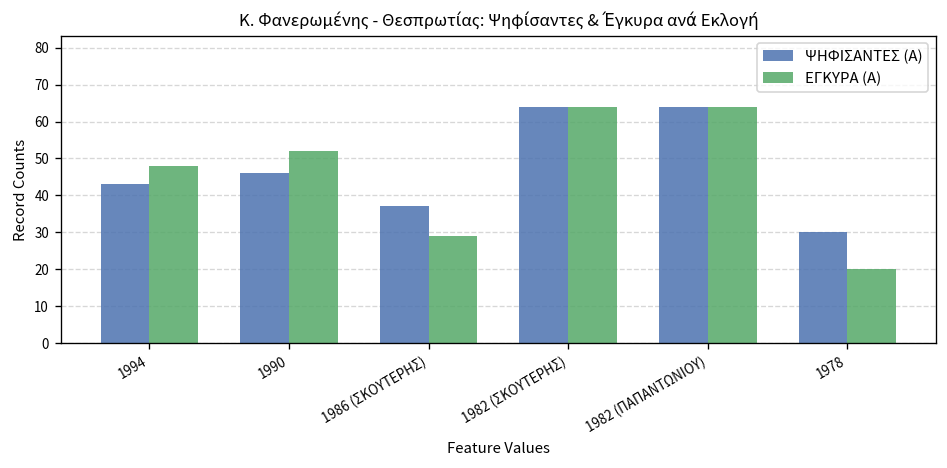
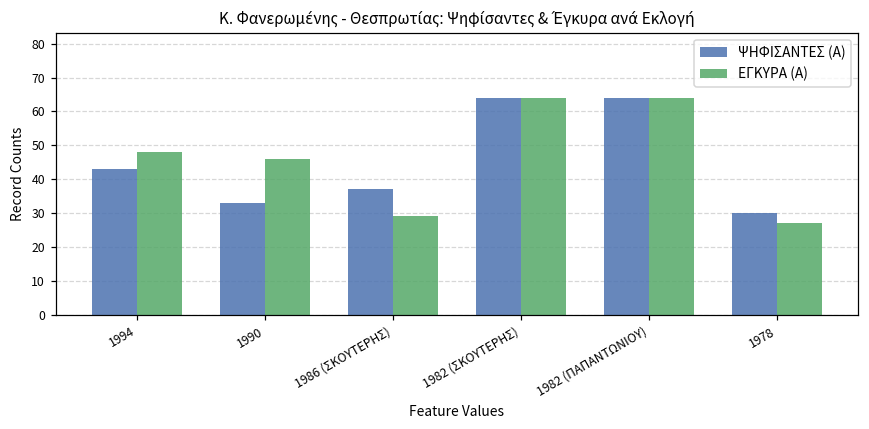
ΨΗΦΙΣΑΝΤΕΣ (Α), 1990: 46 -> 33
ΕΓΚΥΡΑ (Α), 1990: 52 -> 46
ΕΓΚΥΡΑ (Α), 1978: 20 -> 27
